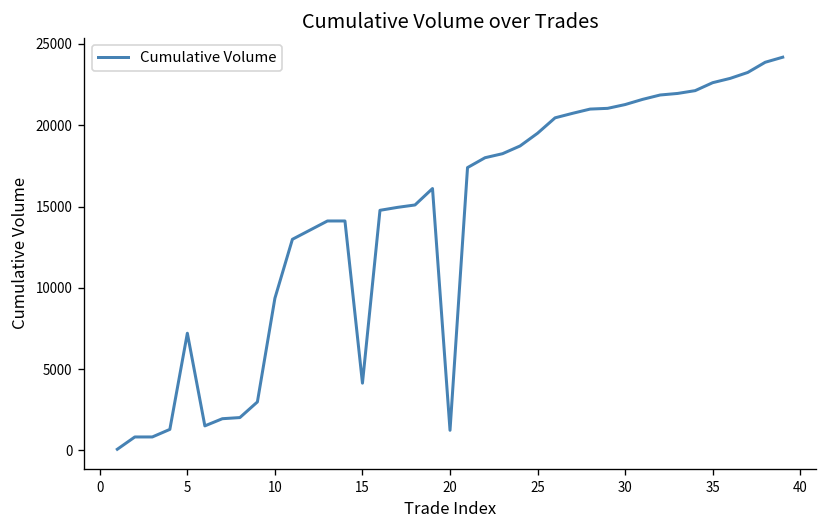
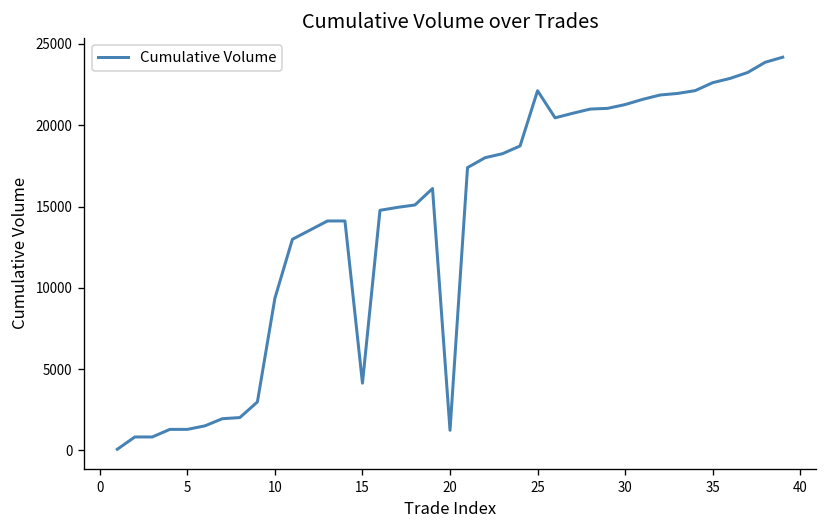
5: 7200 -> 1300
25: 19500 -> 22100
